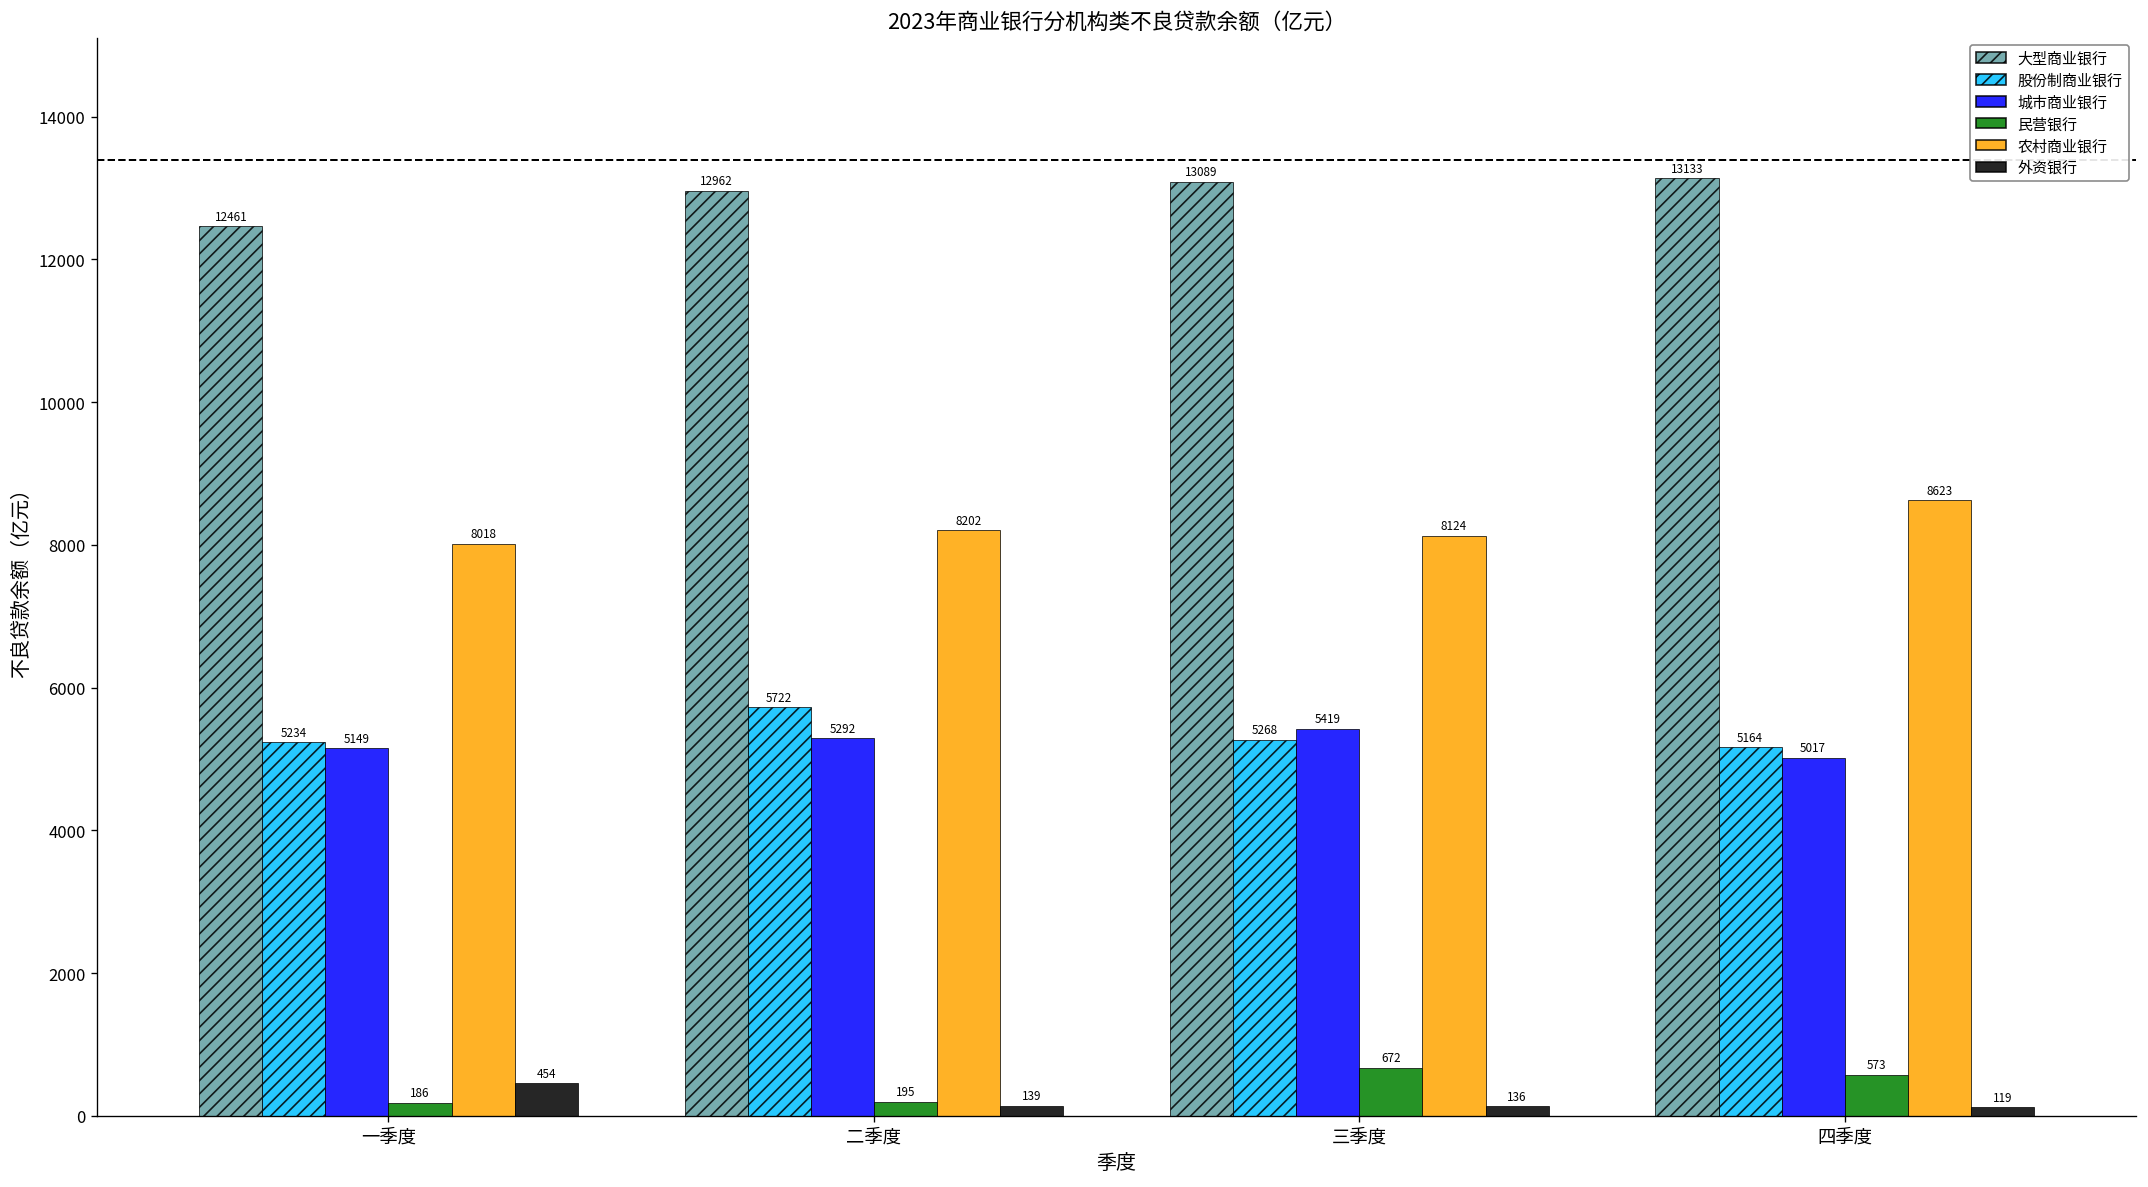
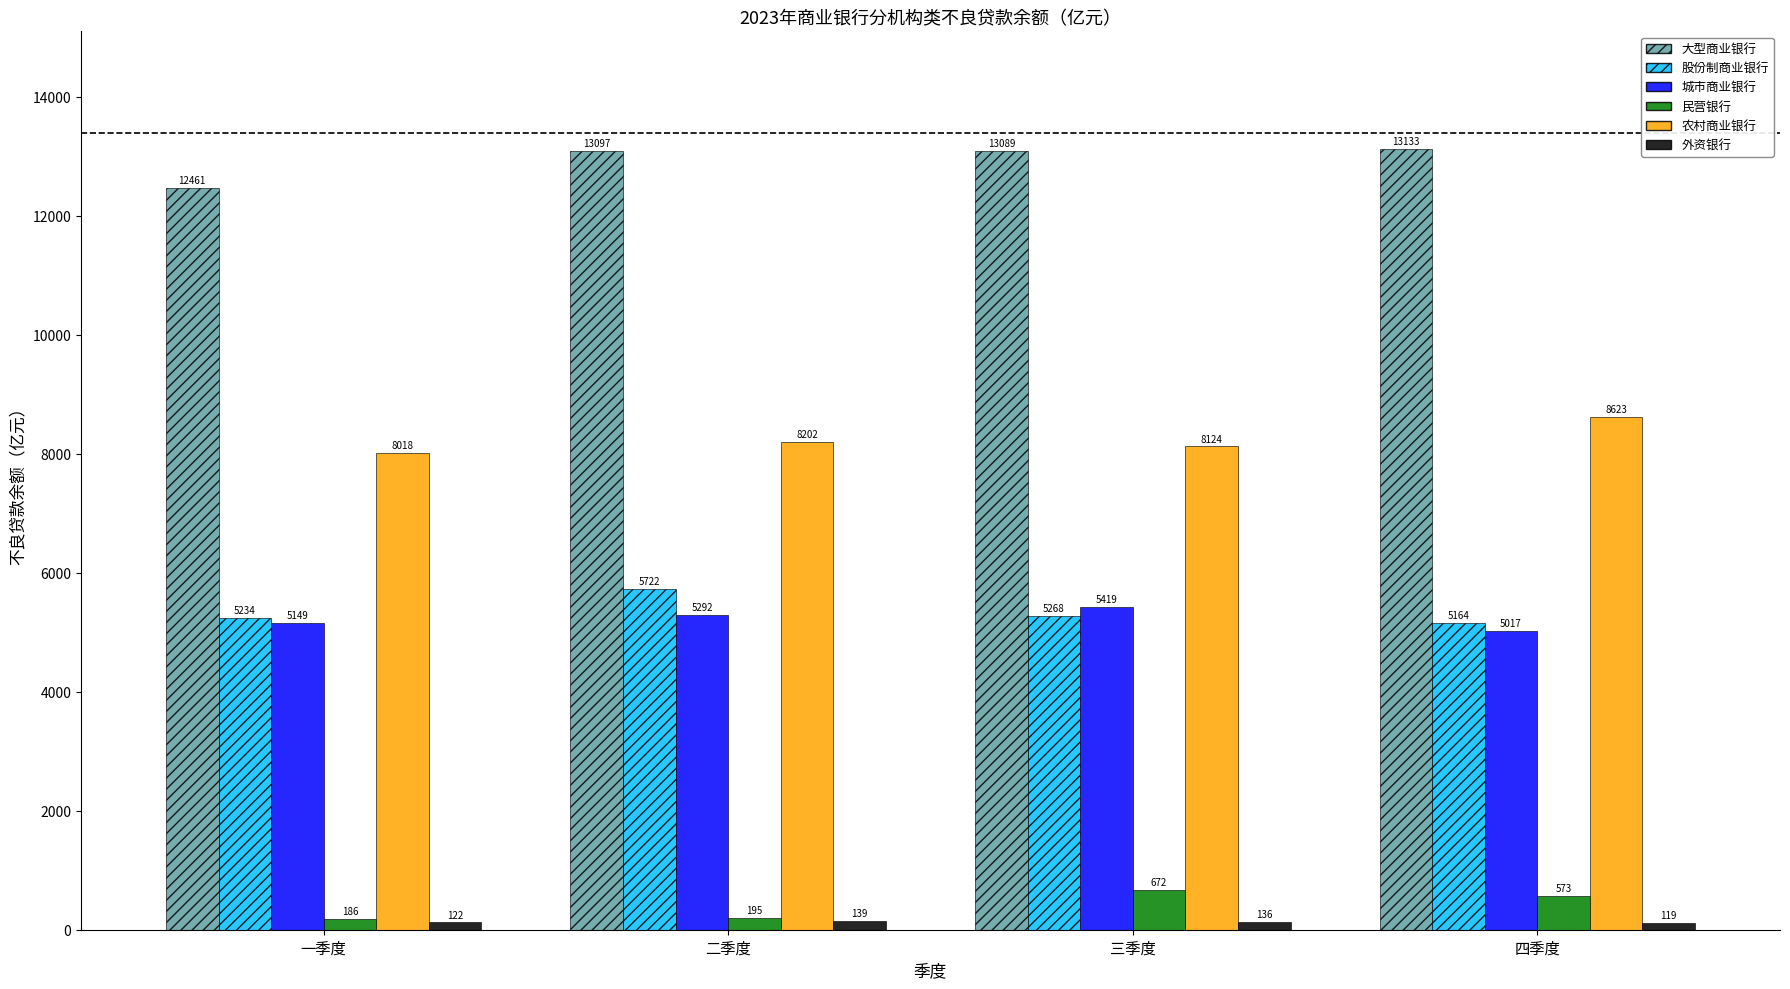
外资银行, 一季度: 454 -> 122
大型商业银行, 二季度: 12962 -> 13097
